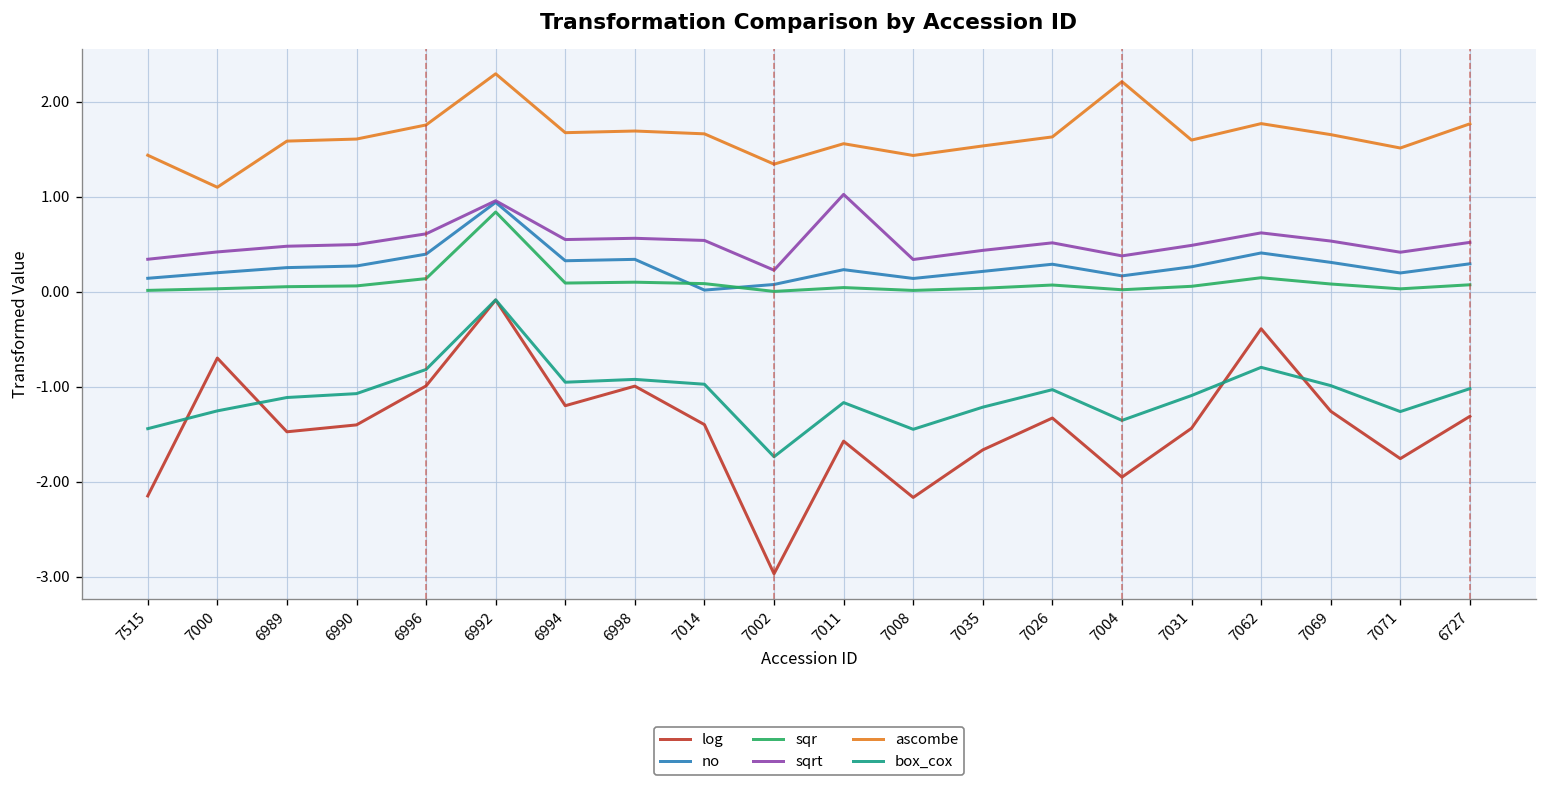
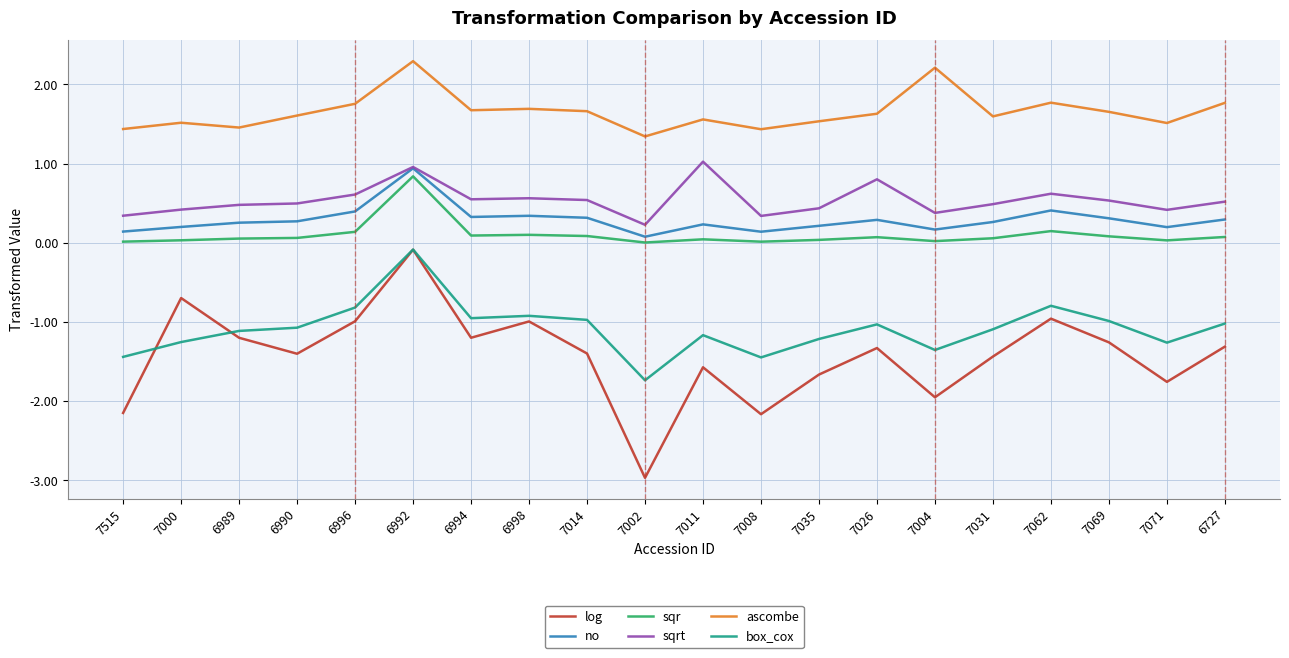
ascombe, 7000: 1.1 -> 1.5
log, 6989: -1.5 -> -1.2
ascombe, 6989: 1.6 -> 1.5
no, 7014: 0.0 -> 0.3
sqrt, 7026: 0.5 -> 0.8
log, 7062: -0.4 -> -1.0
